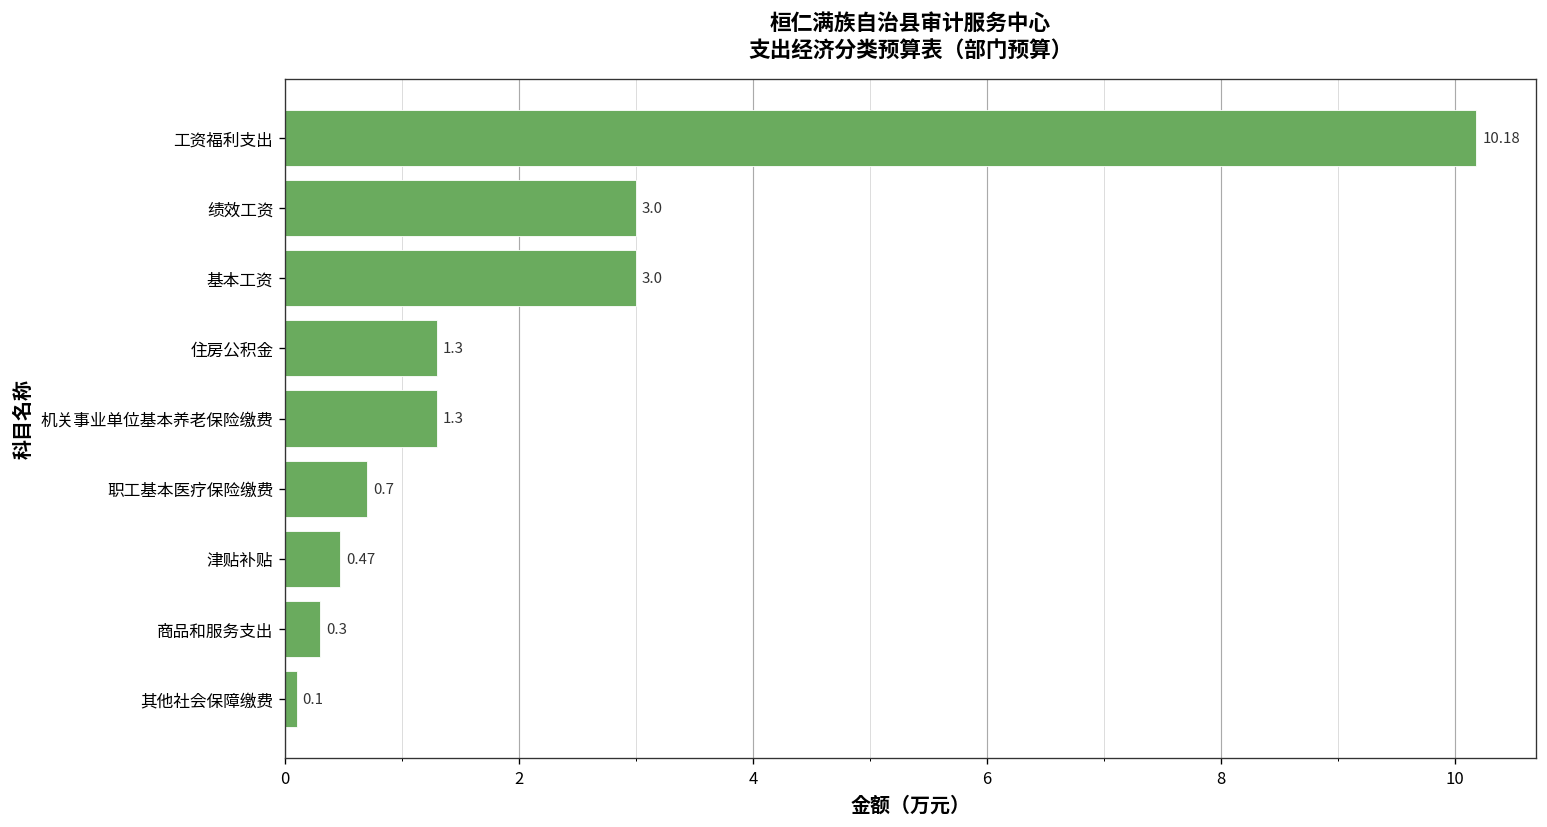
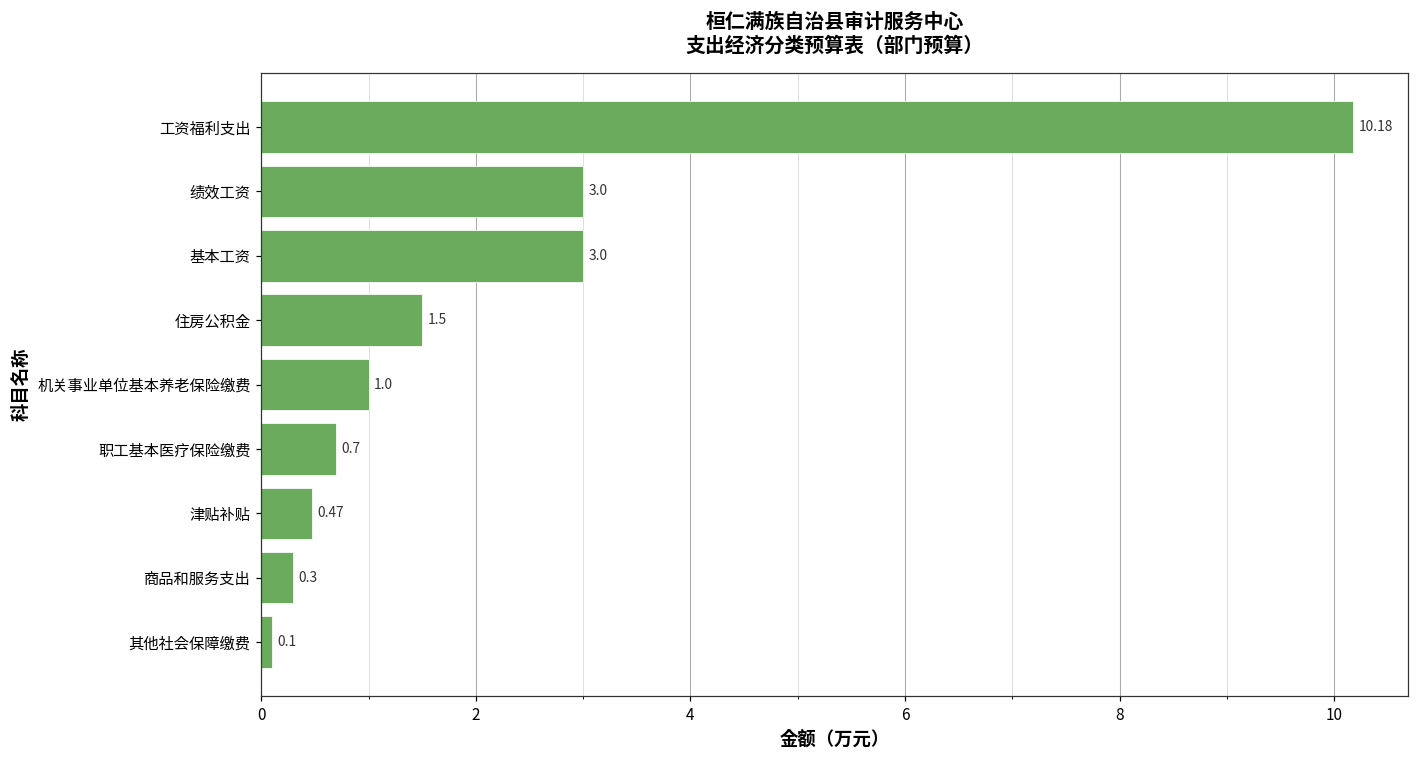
住房公积金: 1.3 -> 1.5
机关事业单位基本养老保险缴费: 1.3 -> 1.0
